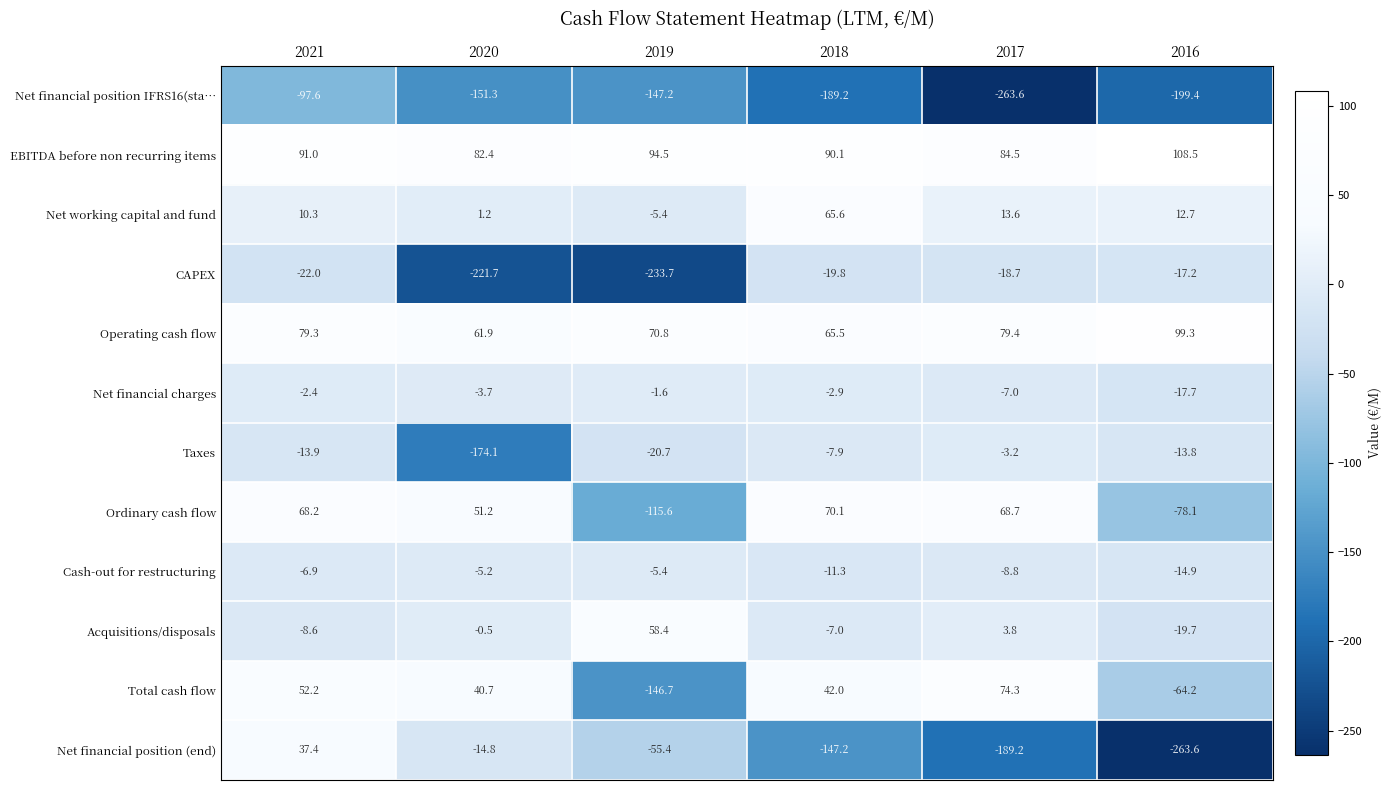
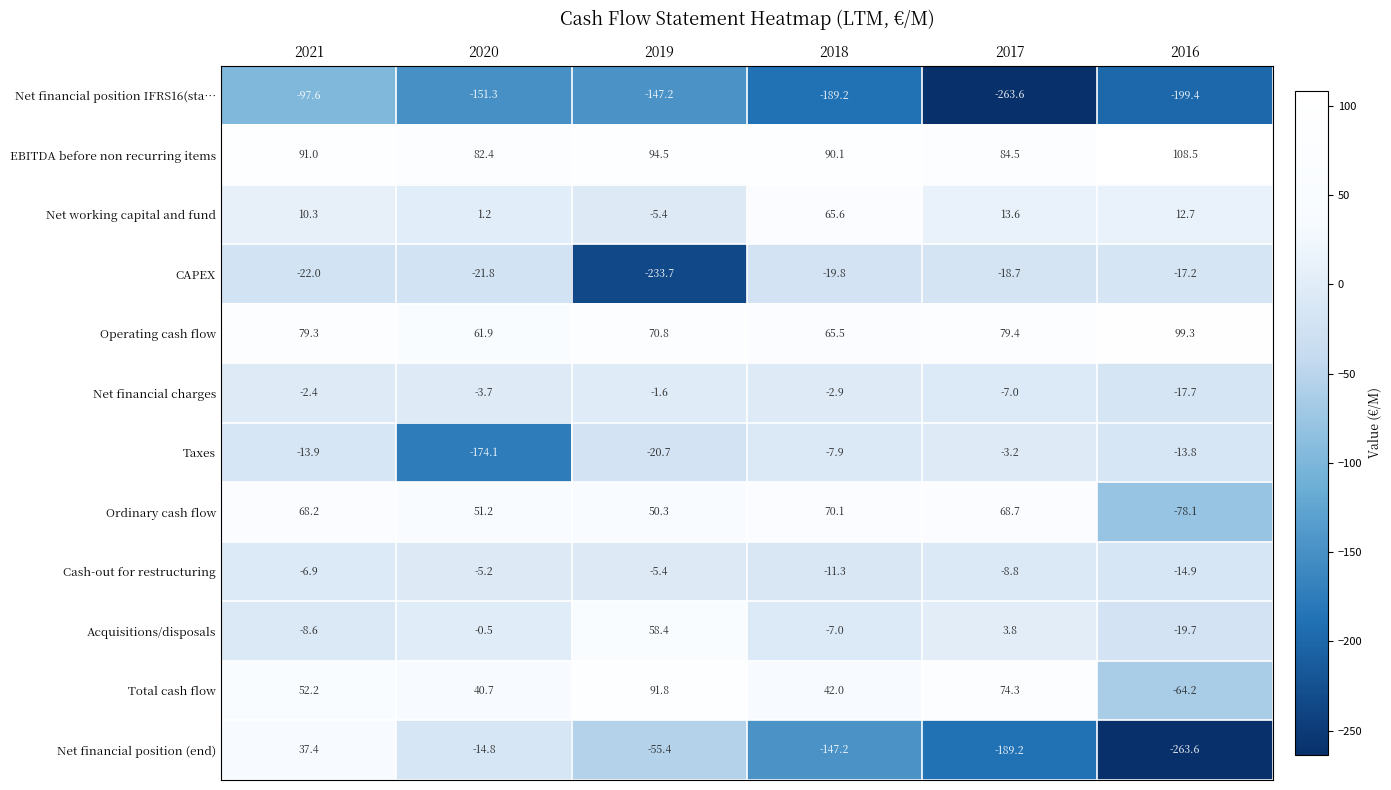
CAPEX, 2020: -221.7 -> -21.8
Ordinary cash flow, 2019: -115.6 -> 50.3
Total cash flow, 2019: -146.7 -> 91.8
